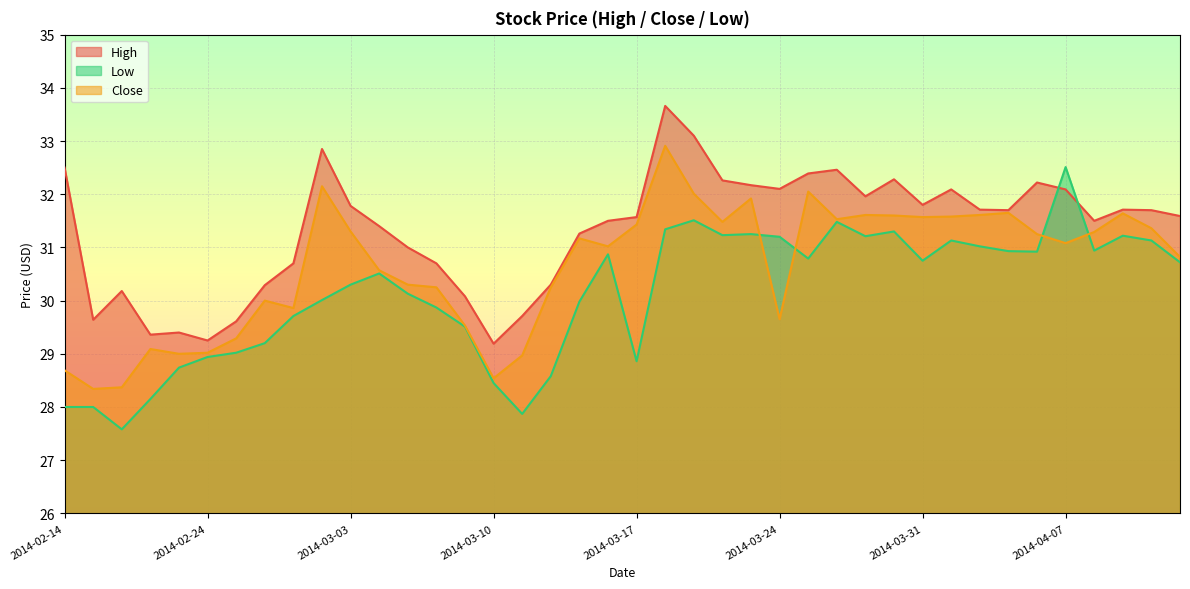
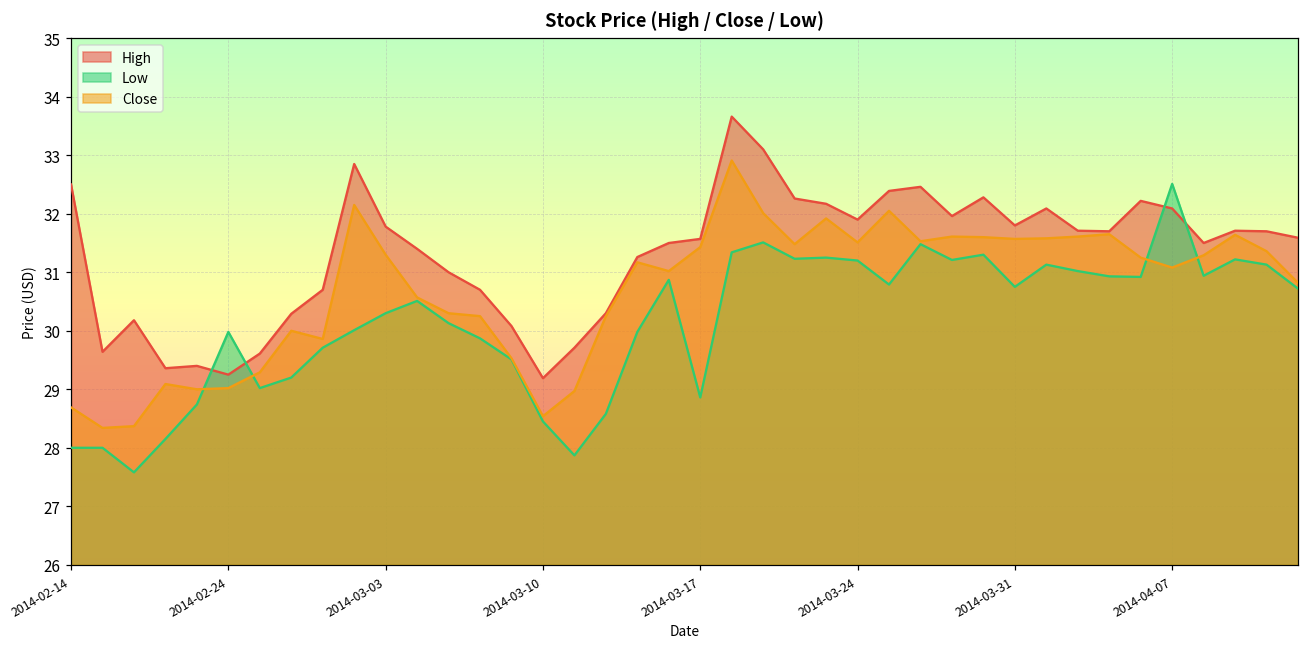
Low, 2014-02-24: 28.9 -> 30.0
High, 2014-03-24: 32.1 -> 31.9
Close, 2014-03-24: 29.7 -> 31.5
